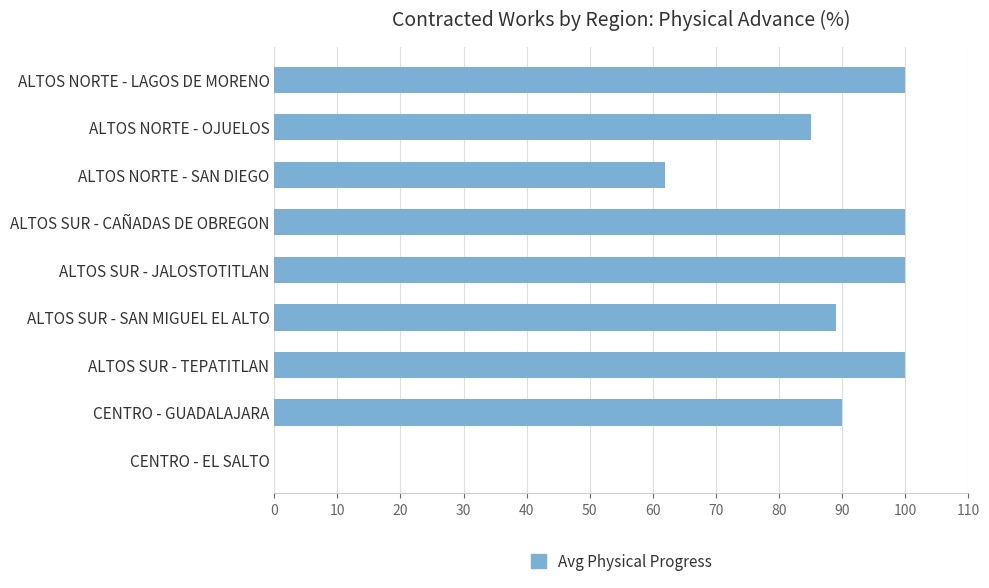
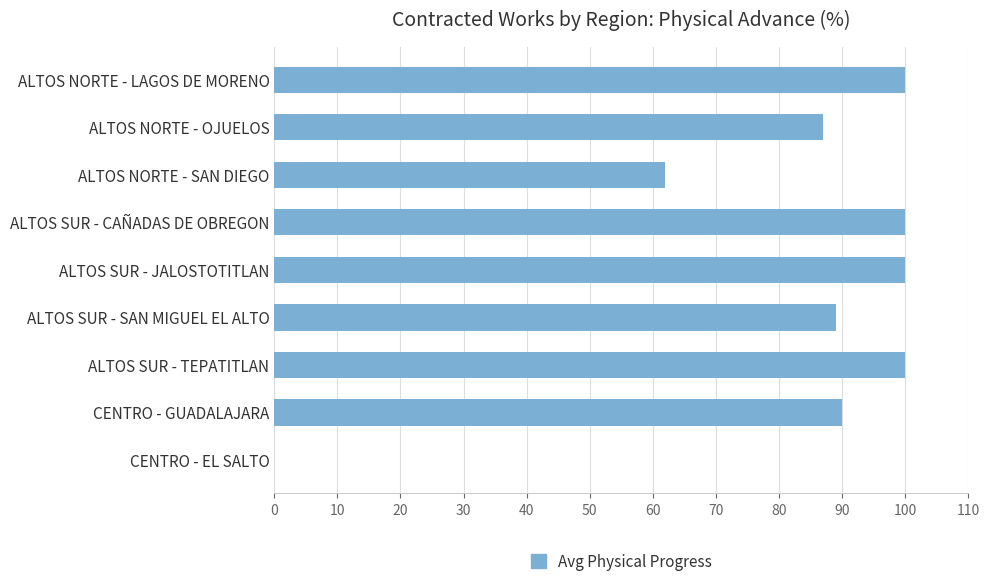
ALTOS NORTE - OJUELOS: 85 -> 87
